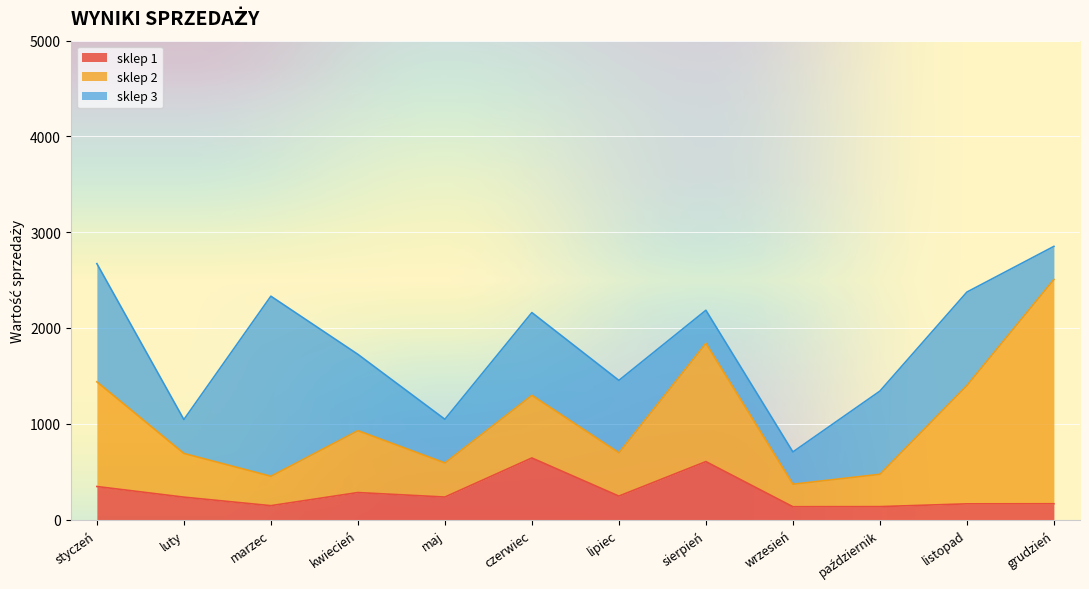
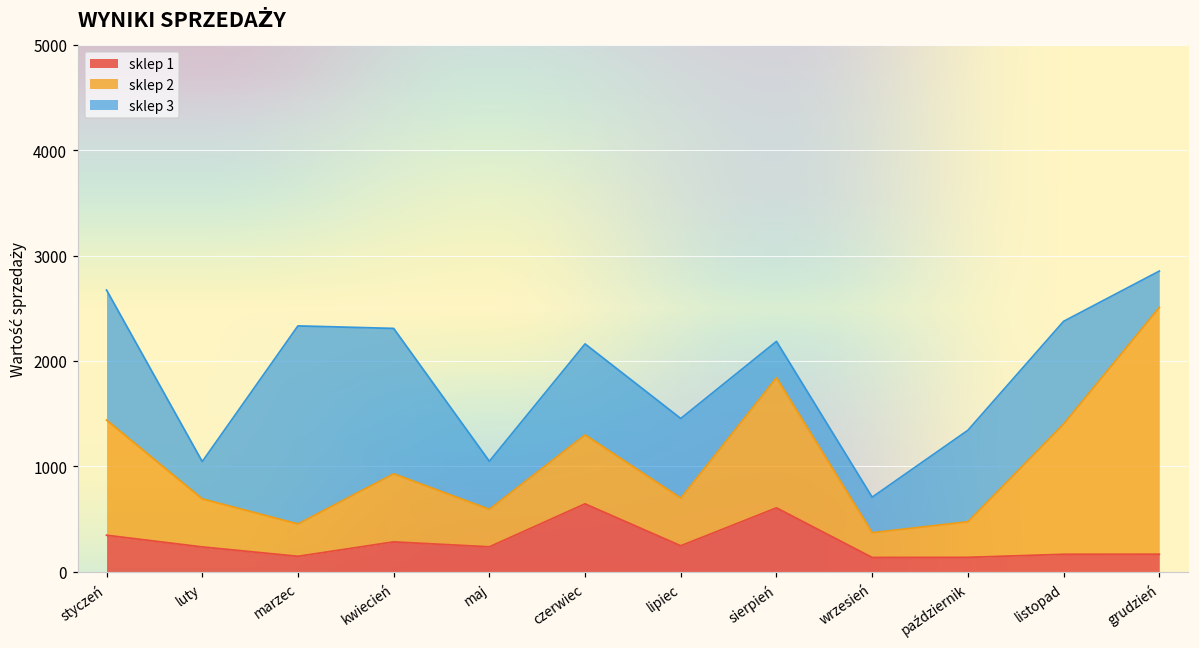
sklep 3, kwiecień: 800 -> 1400
